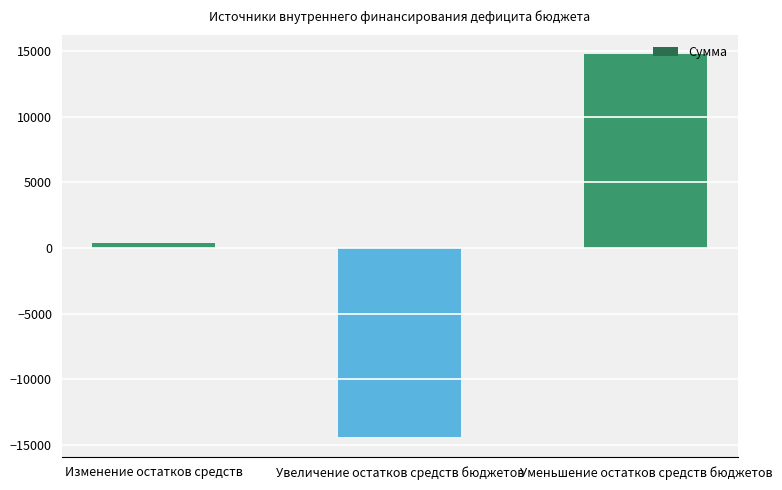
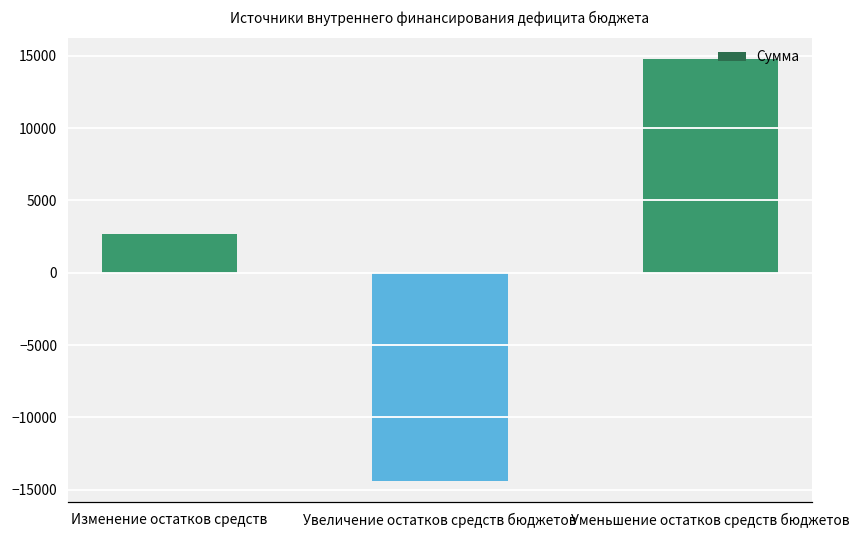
Изменение остатков средств: 400 -> 2700
